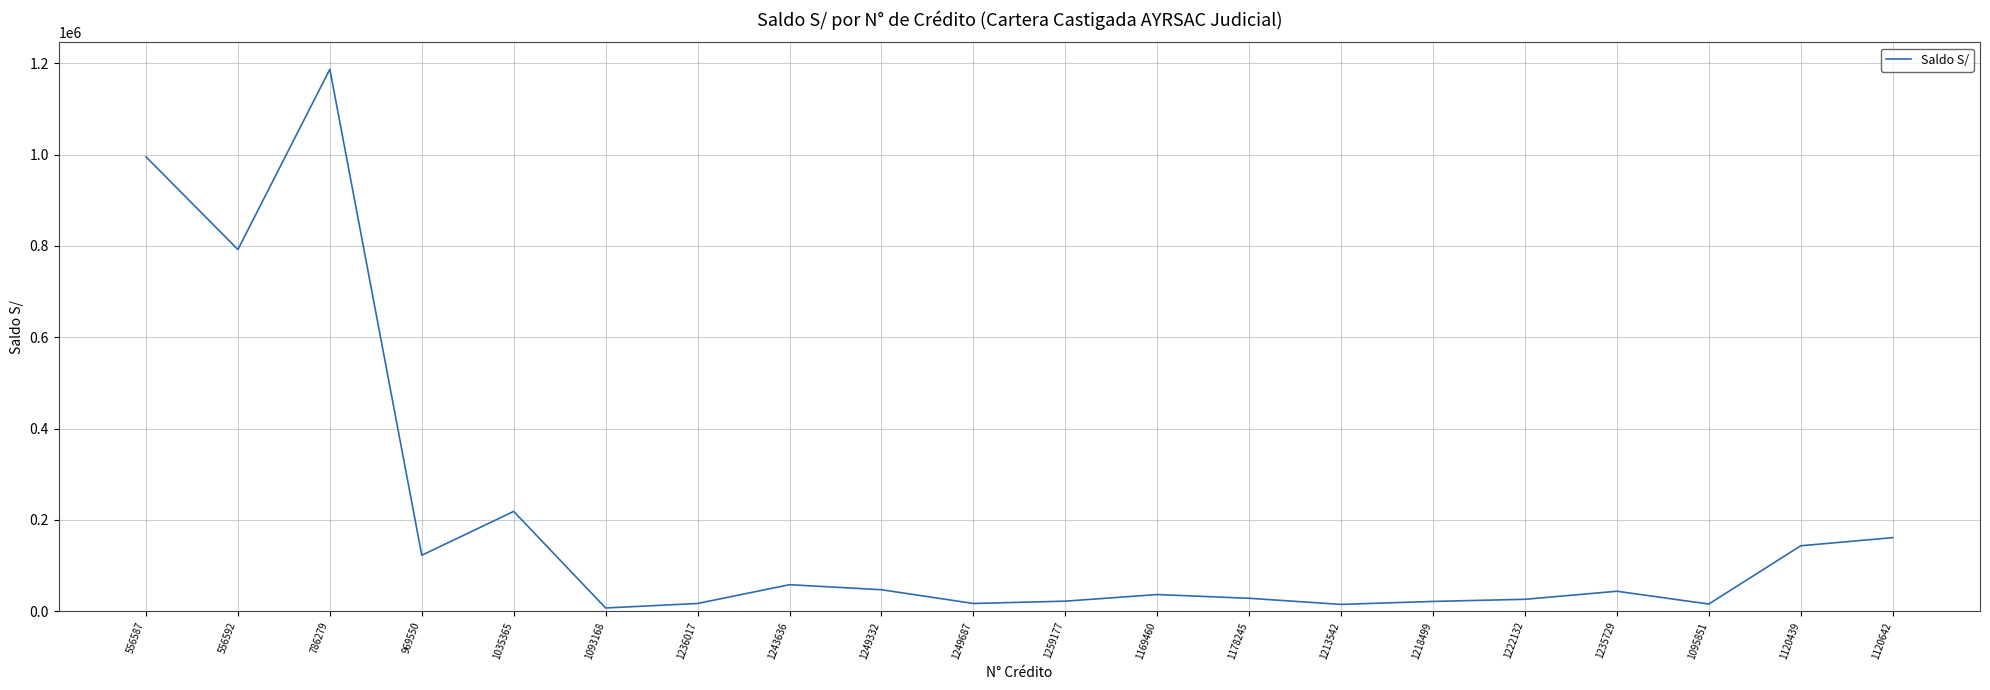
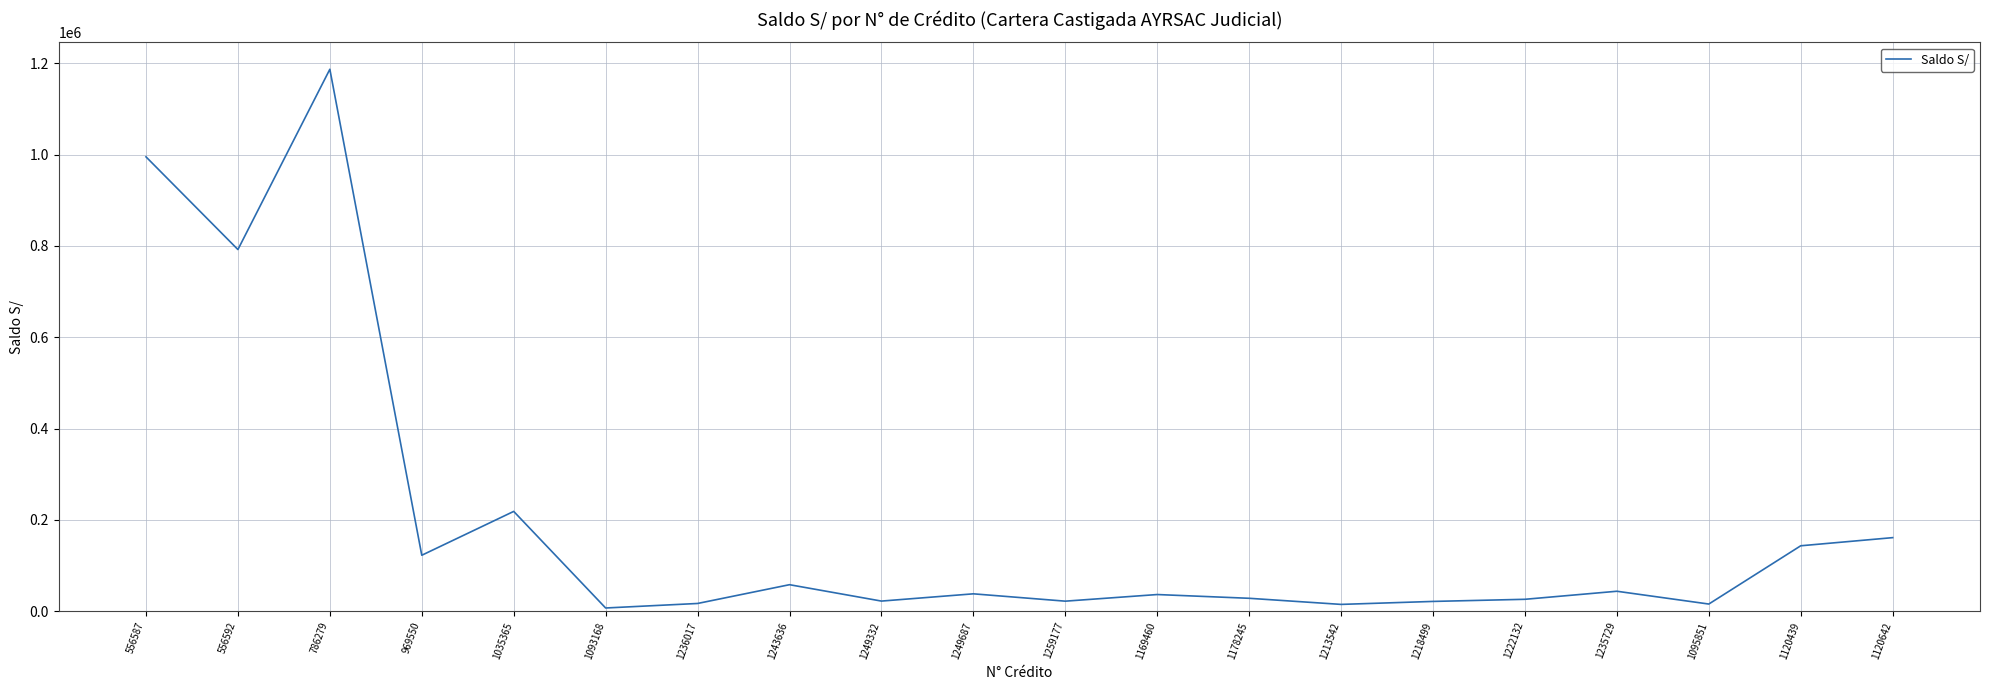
1249332: 50000 -> 20000
1249687: 20000 -> 40000
